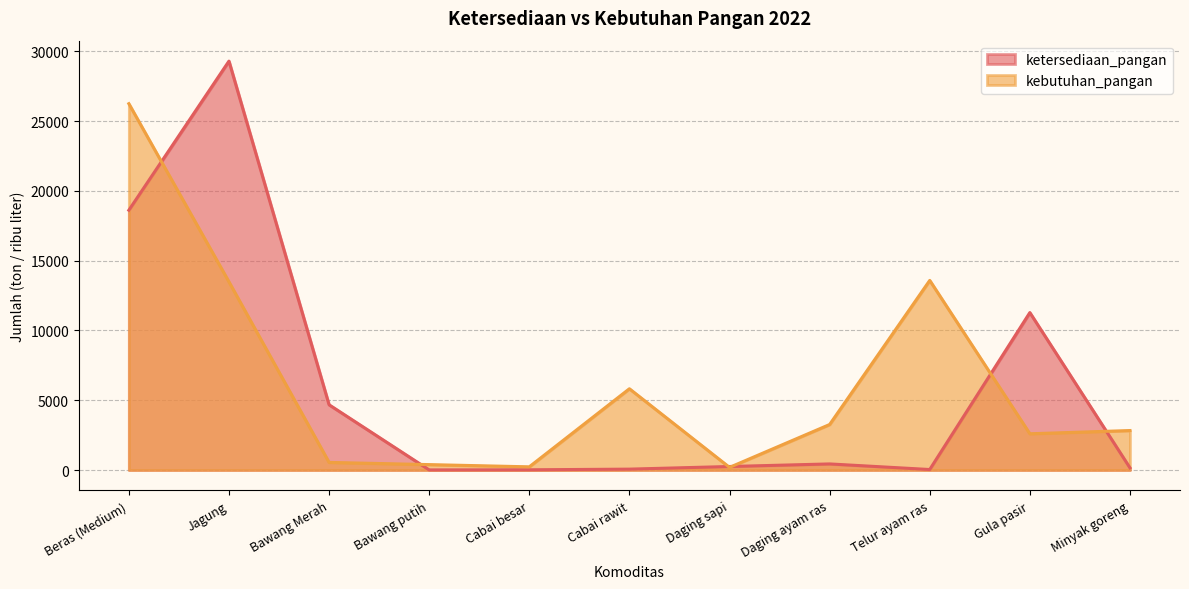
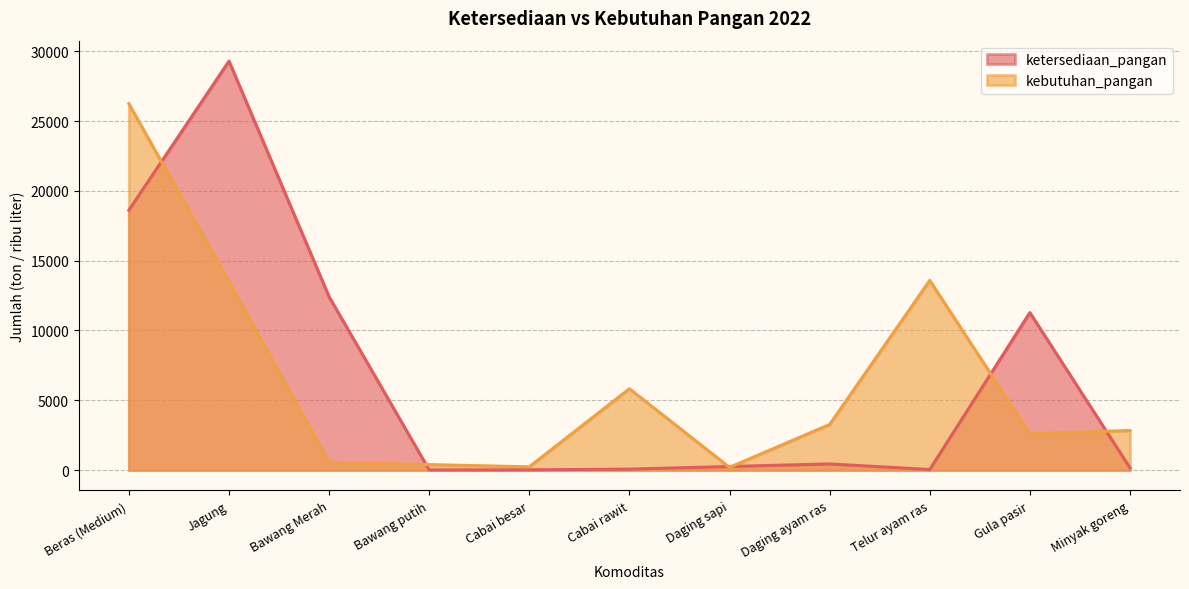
ketersediaan_pangan, Bawang Merah: 4700 -> 12400
